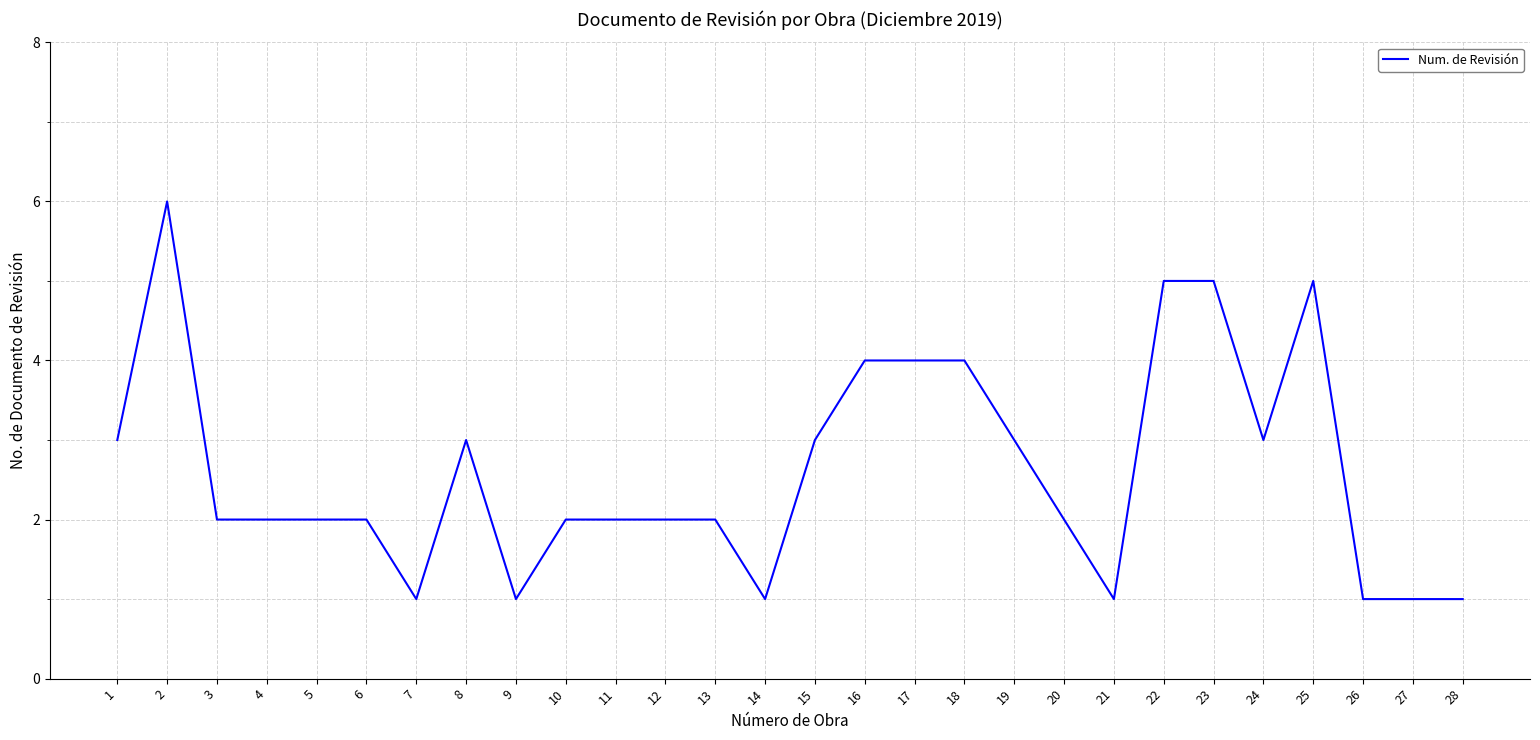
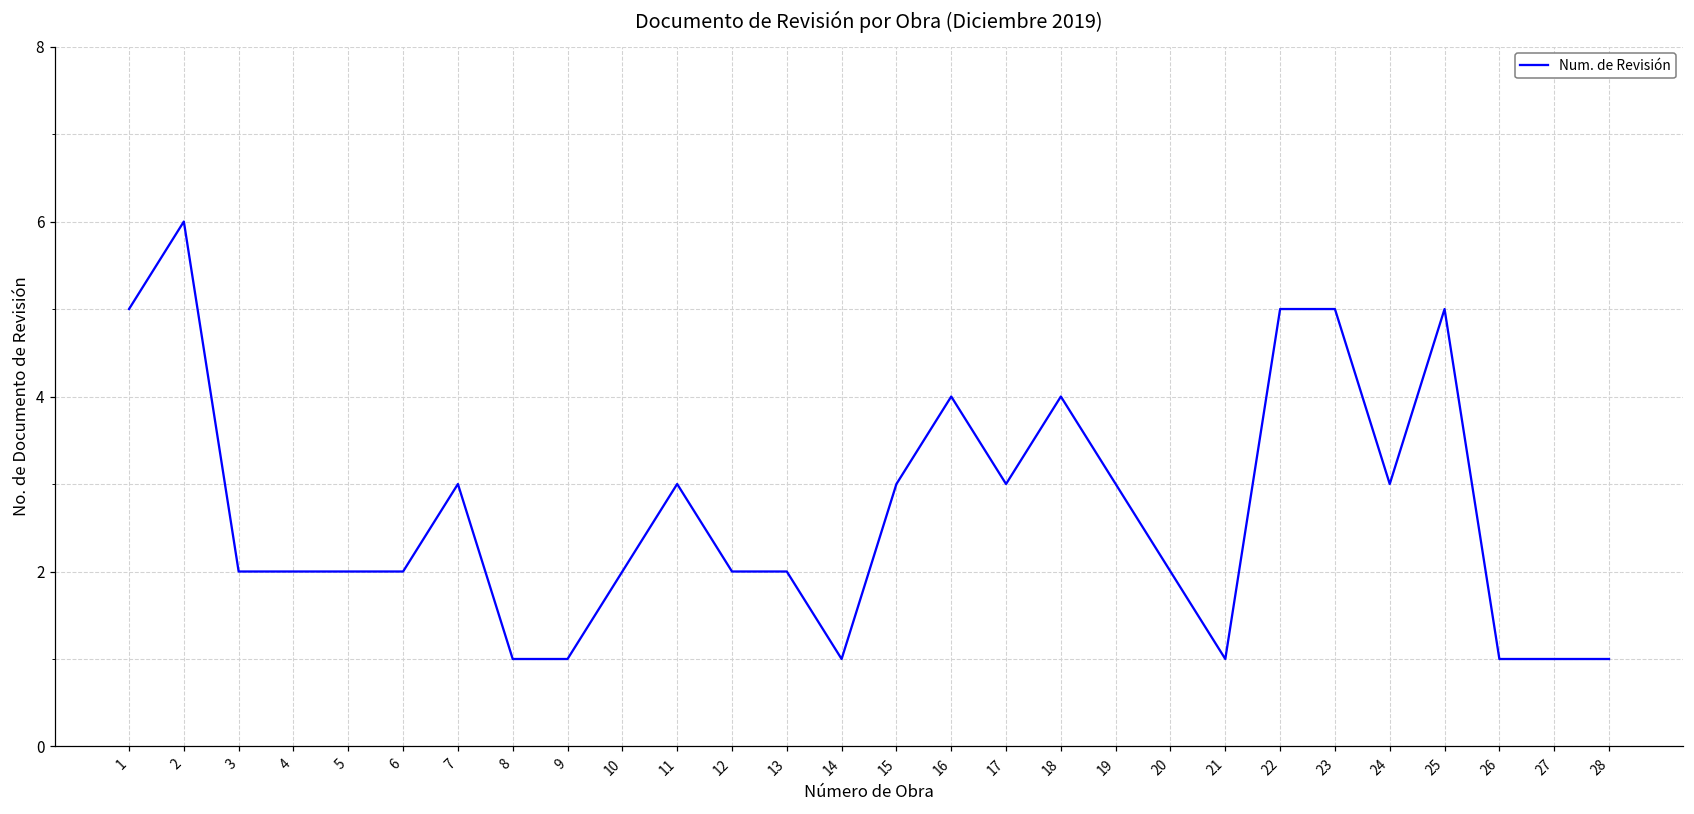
1: 3 -> 5
7: 1 -> 3
8: 3 -> 1
11: 2 -> 3
17: 4 -> 3
